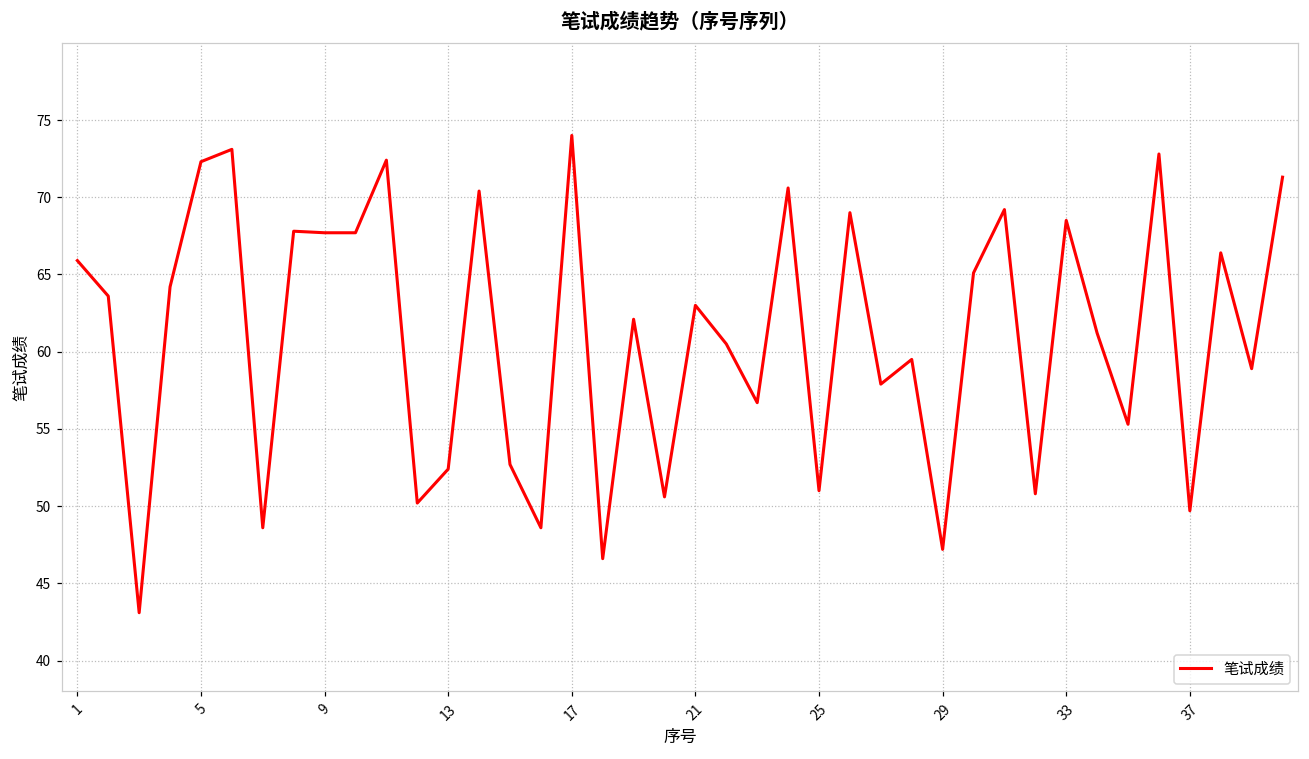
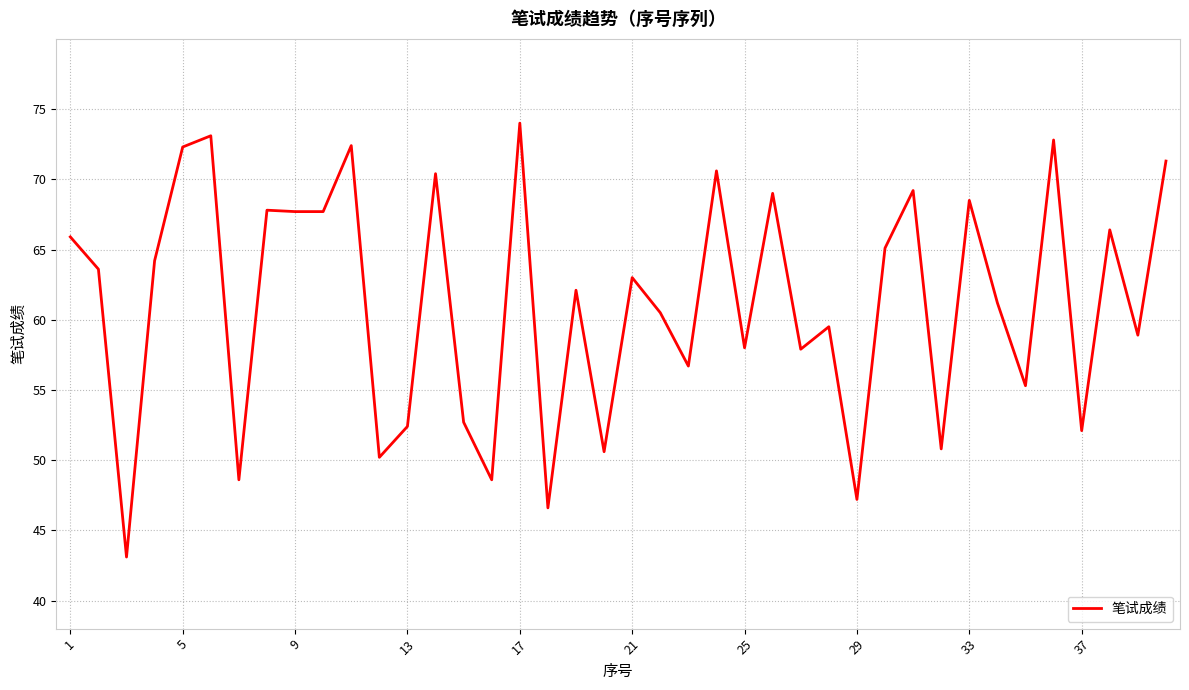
25: 51 -> 58
37: 49.7 -> 52.1
